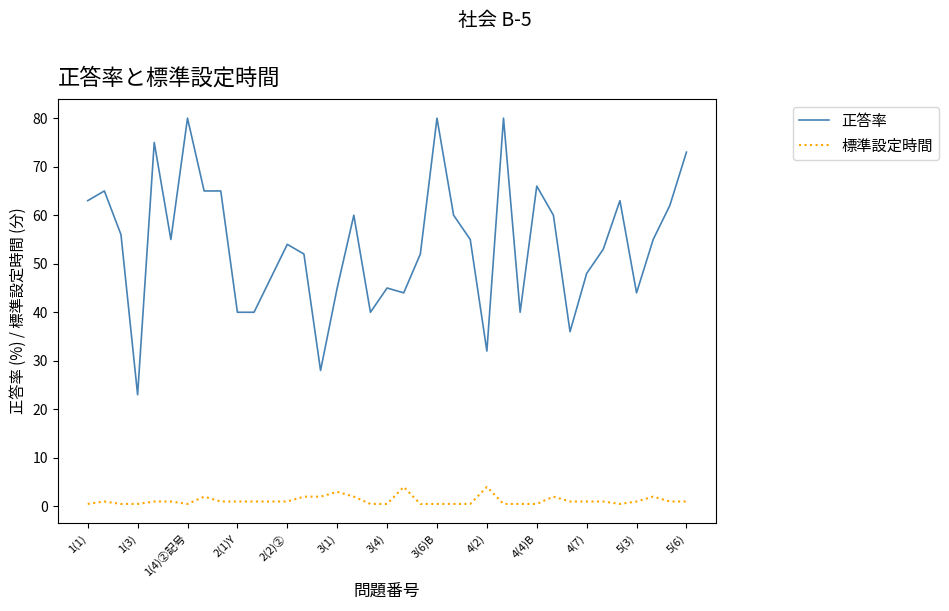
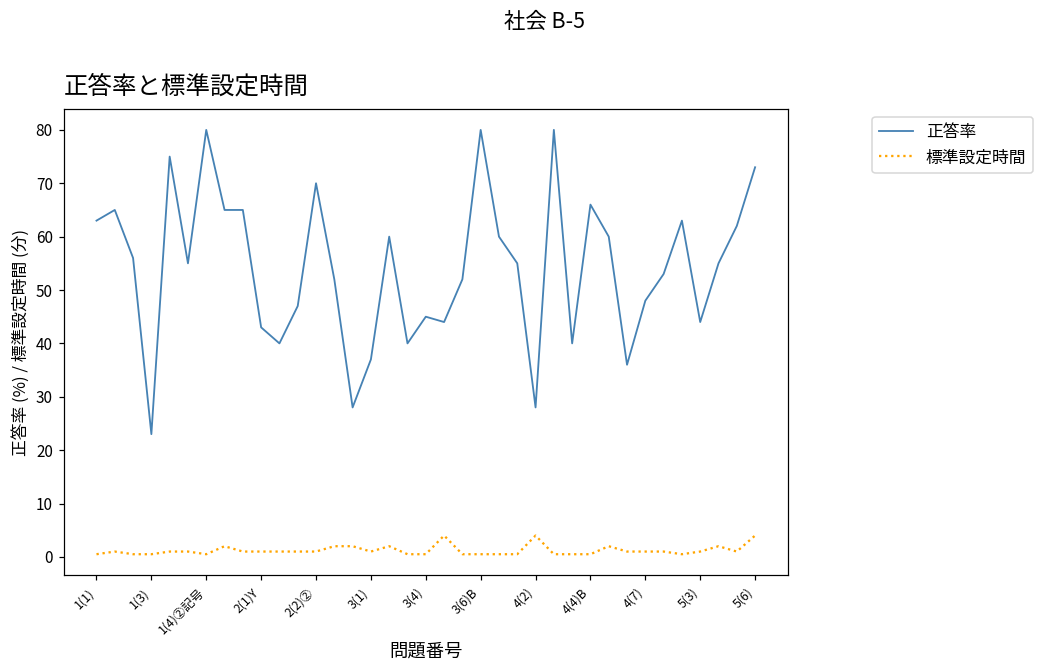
正答率, 2(1)Y: 40 -> 43
正答率, 2(2)②: 54 -> 70
正答率, 3(1): 45 -> 37
標準設定時間, 3(1): 3 -> 1
正答率, 4(2): 32 -> 28
標準設定時間, 5(6): 1 -> 4
